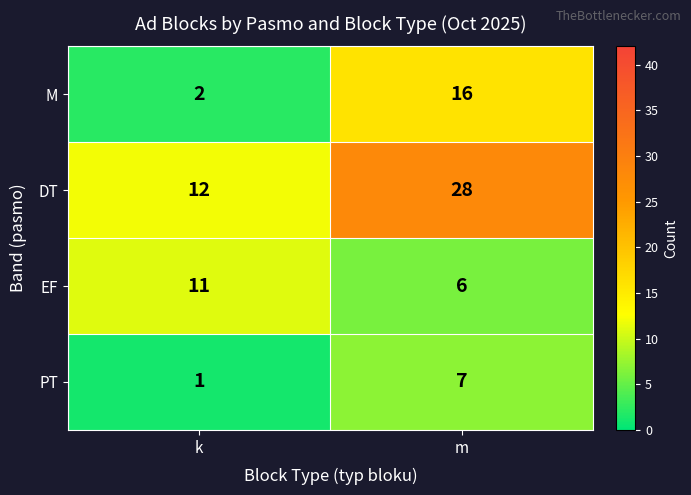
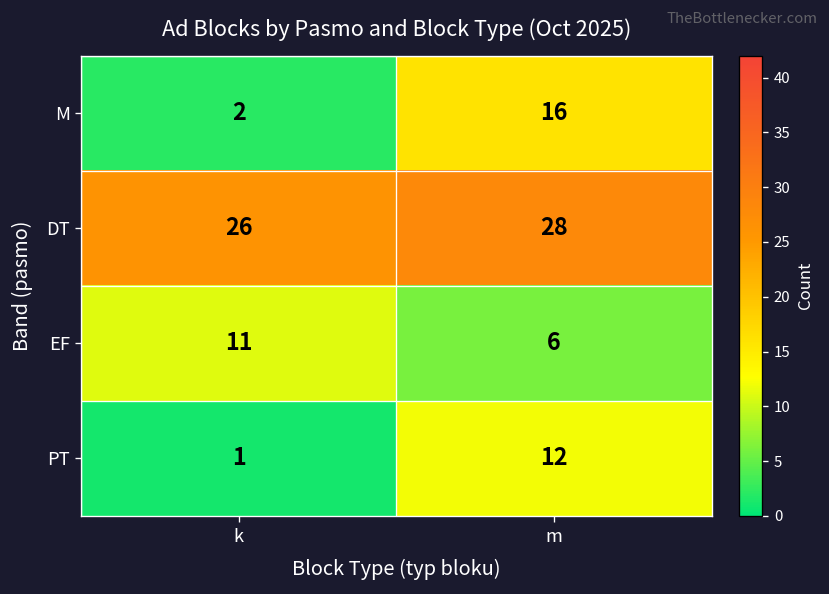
DT, k: 12 -> 26
PT, m: 7 -> 12
